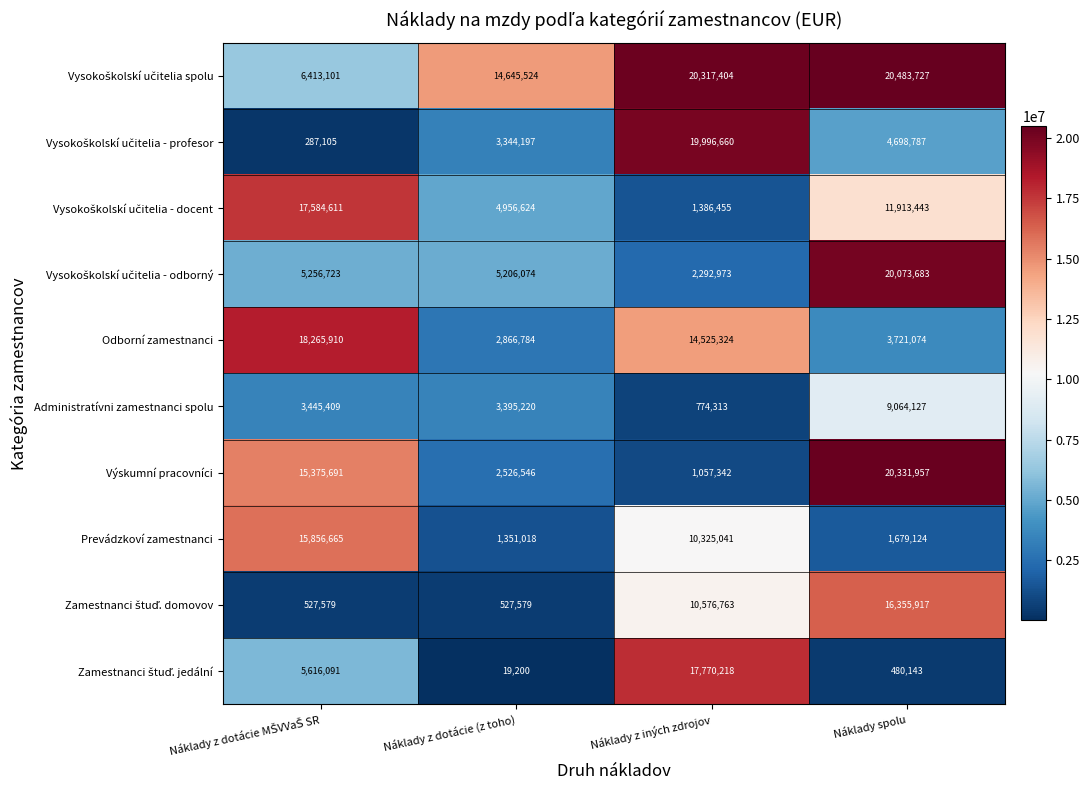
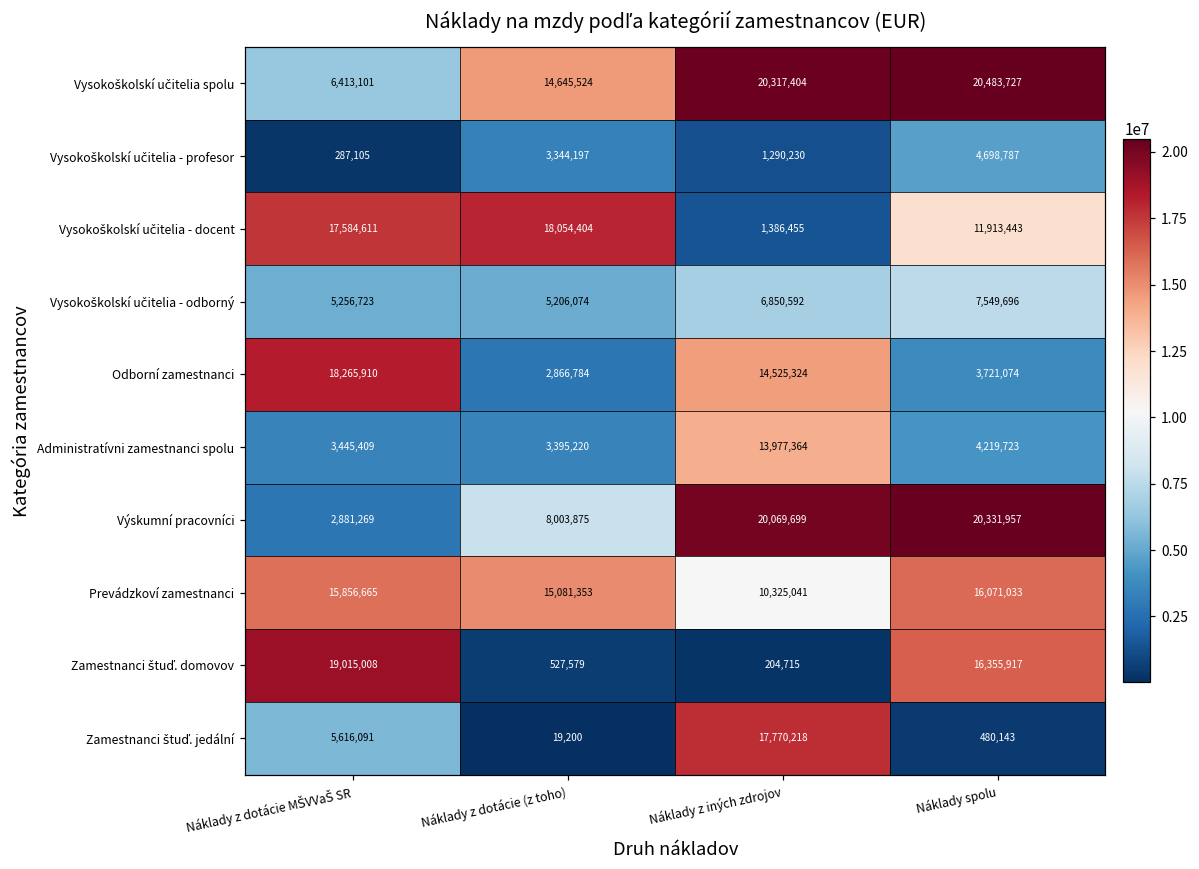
Vysokoškolskí učitelia - profesor, Náklady z iných zdrojov: 19,996,660 -> 1,290,230
Vysokoškolskí učitelia - docent, Náklady z dotácie (z toho): 4,956,624 -> 18,054,404
Vysokoškolskí učitelia - odborný, Náklady z iných zdrojov: 2,292,973 -> 6,850,592
Vysokoškolskí učitelia - odborný, Náklady spolu: 20,073,683 -> 7,549,696
Administratívni zamestnanci spolu, Náklady z iných zdrojov: 774,313 -> 13,977,364
Administratívni zamestnanci spolu, Náklady spolu: 9,064,127 -> 4,219,723
Výskumní pracovníci, Náklady z dotácie MŠVVaŠ SR: 15,375,691 -> 2,881,269
Výskumní pracovníci, Náklady z dotácie (z toho): 2,526,546 -> 8,003,875
Výskumní pracovníci, Náklady z iných zdrojov: 1,057,342 -> 20,069,699
Prevádzkoví zamestnanci, Náklady z dotácie (z toho): 1,351,018 -> 15,081,353
Prevádzkoví zamestnanci, Náklady spolu: 1,679,124 -> 16,071,033
Zamestnanci štuď. domovov, Náklady z dotácie MŠVVaŠ SR: 527,579 -> 19,015,008
Zamestnanci štuď. domovov, Náklady z iných zdrojov: 10,576,763 -> 204,715
